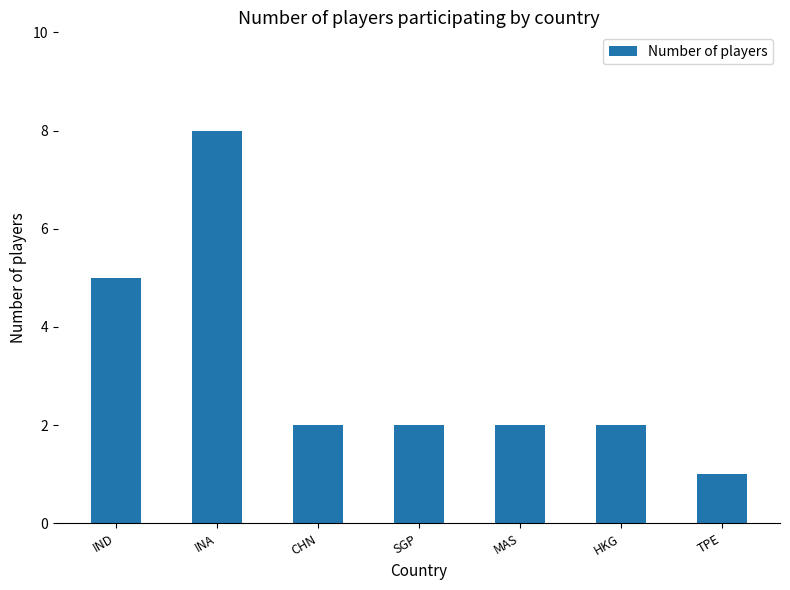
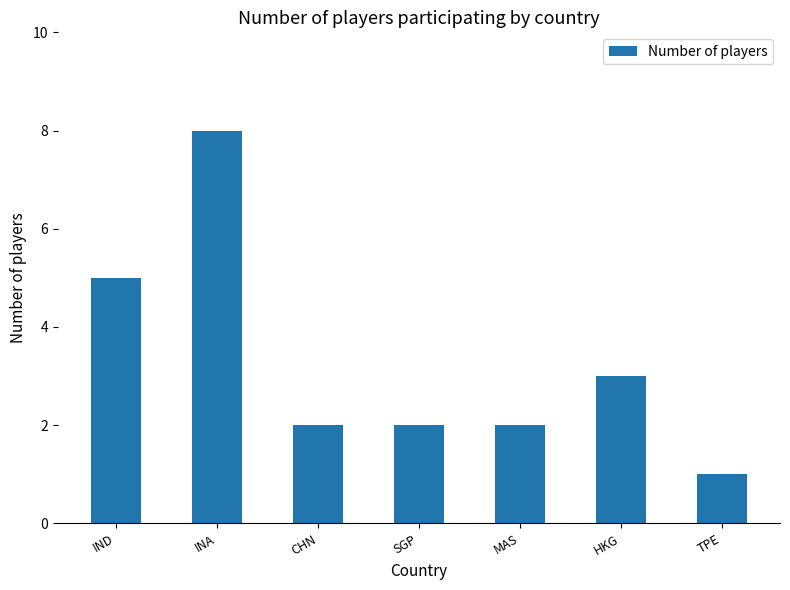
HKG: 2 -> 3
